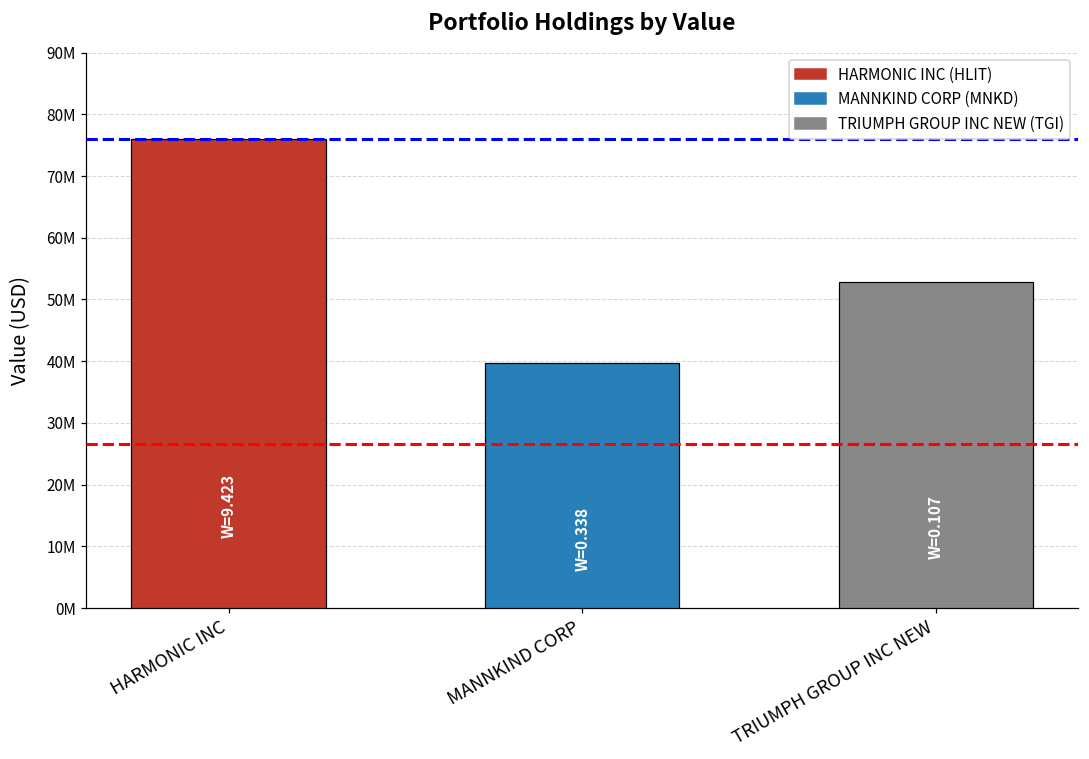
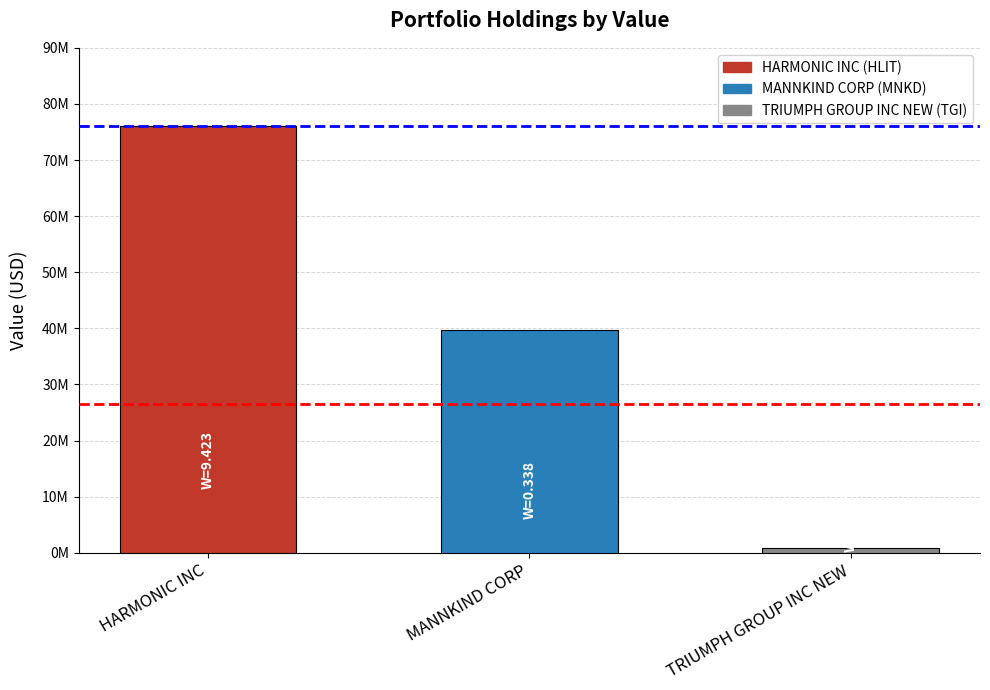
TRIUMPH GROUP INC NEW: 53000000 -> 1000000
